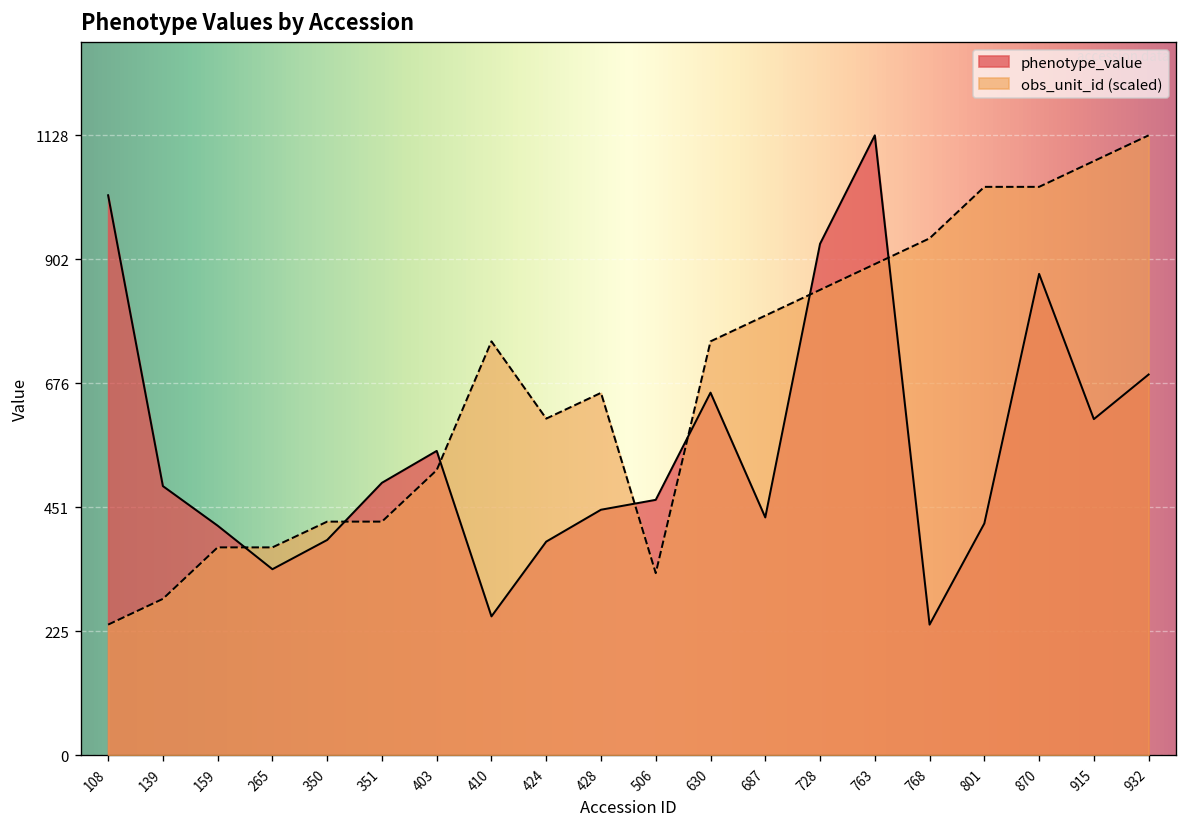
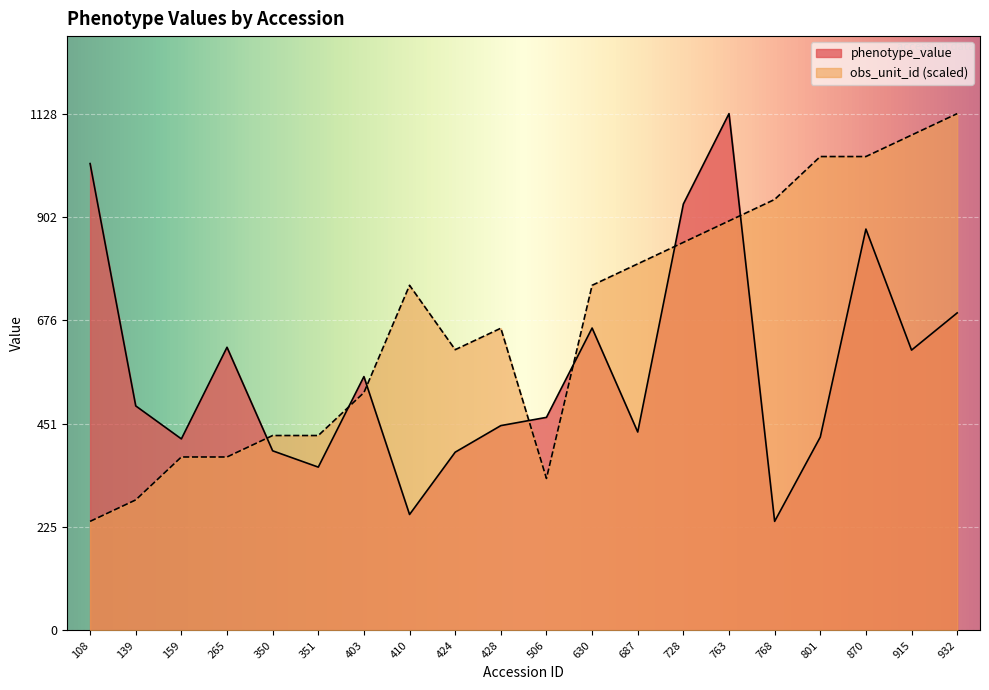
phenotype_value, 265: 340 -> 620
phenotype_value, 351: 500 -> 360
